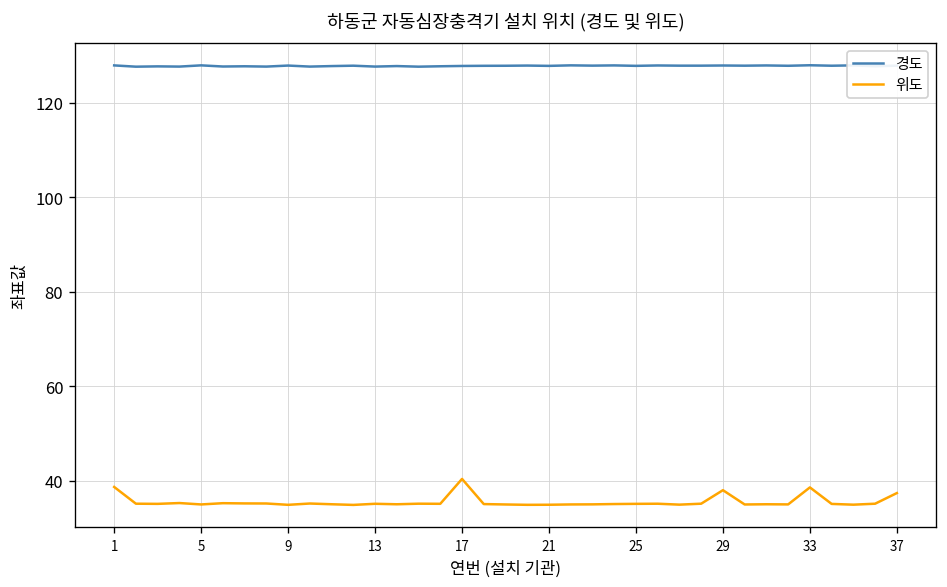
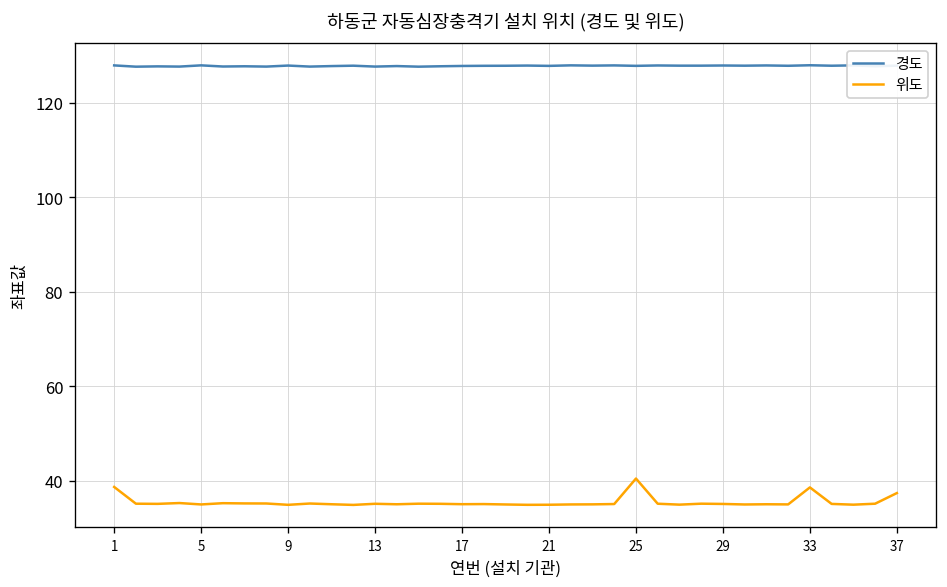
위도, 17: 40 -> 35
위도, 25: 35 -> 41
위도, 29: 38 -> 35
